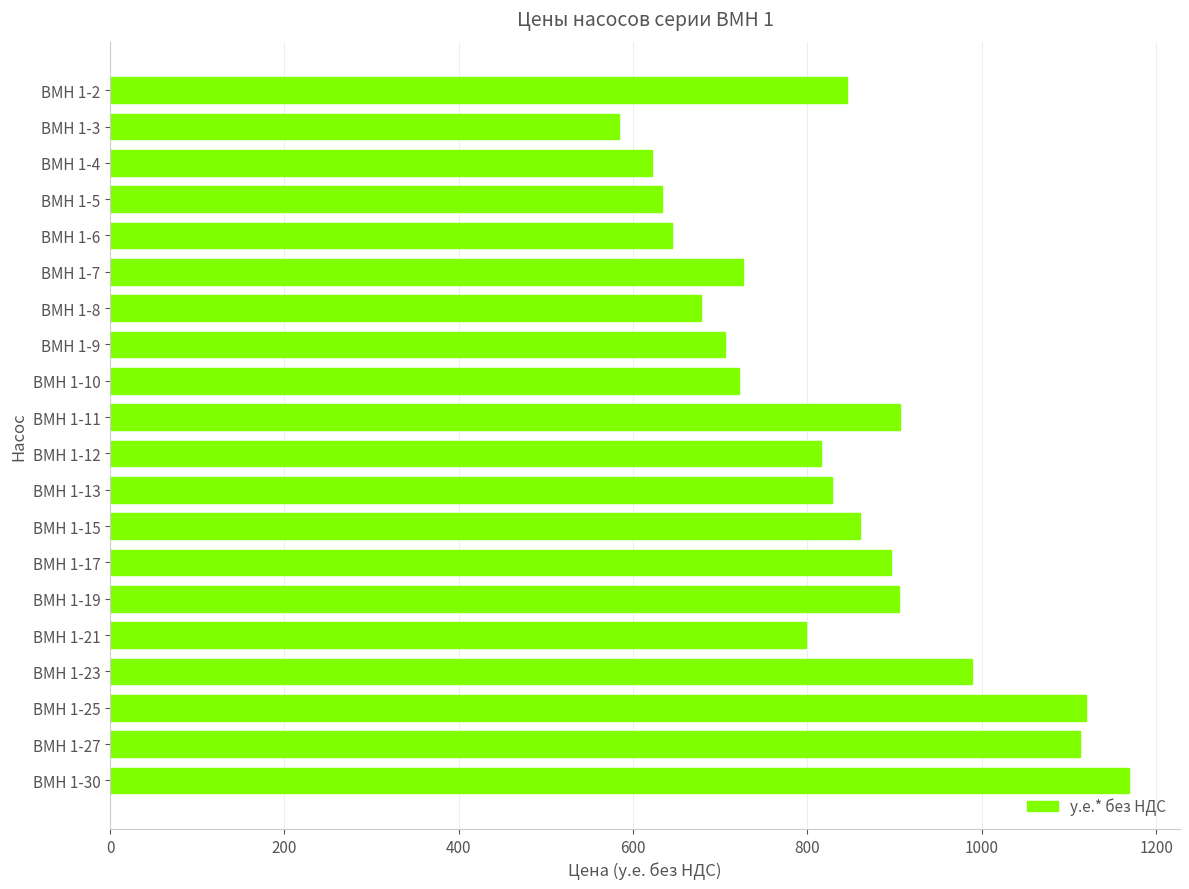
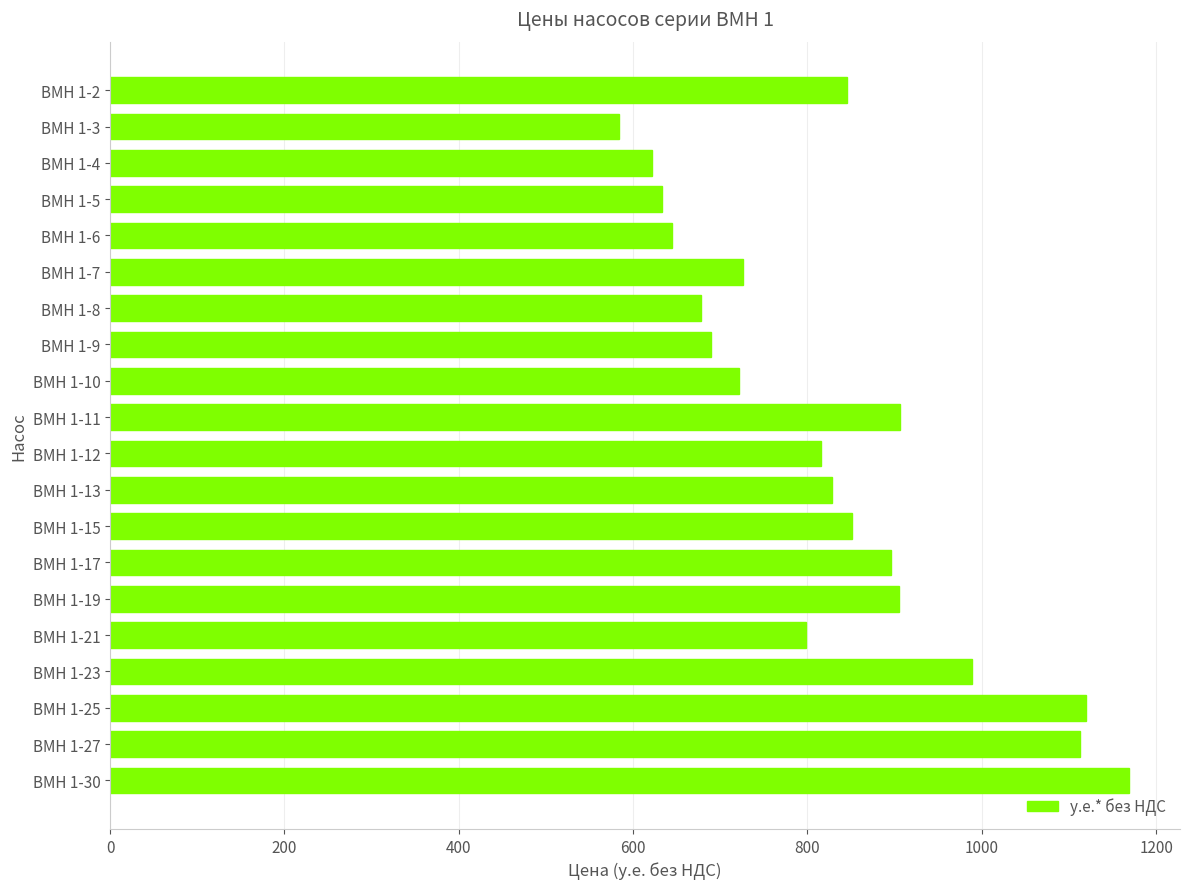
ВМН 1-9: 710 -> 690
ВМН 1-15: 860 -> 850
